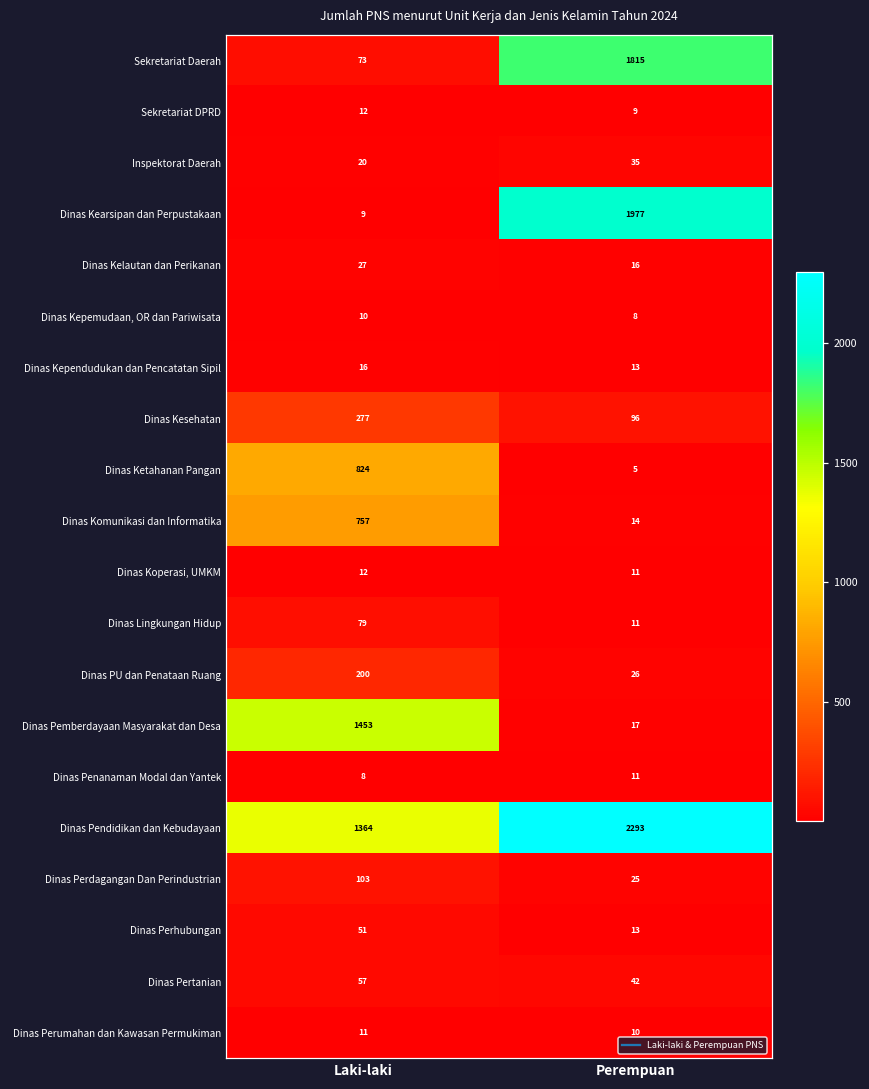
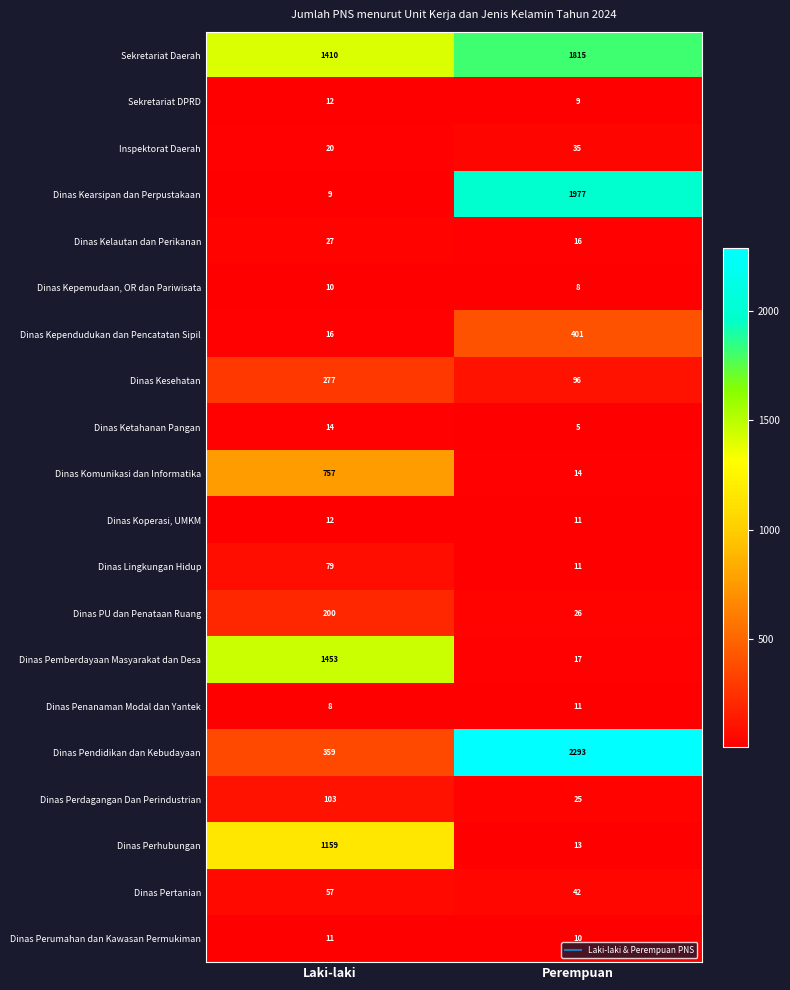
Sekretariat Daerah, Laki-laki: 73 -> 1410
Dinas Kependudukan dan Pencatatan Sipil, Perempuan: 13 -> 401
Dinas Ketahanan Pangan, Laki-laki: 824 -> 14
Dinas Pendidikan dan Kebudayaan, Laki-laki: 1364 -> 359
Dinas Perhubungan, Laki-laki: 51 -> 1159
